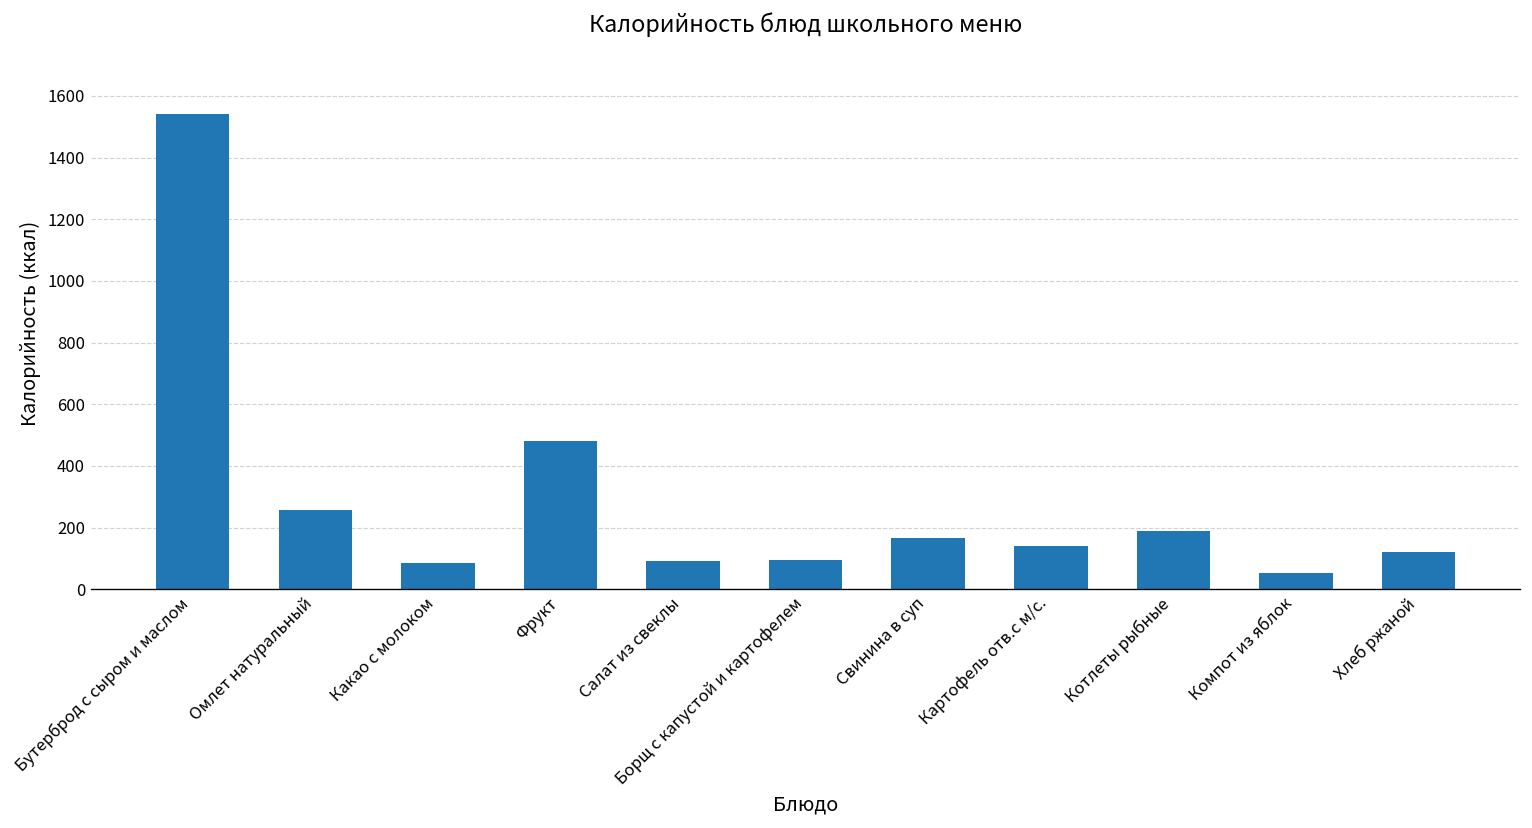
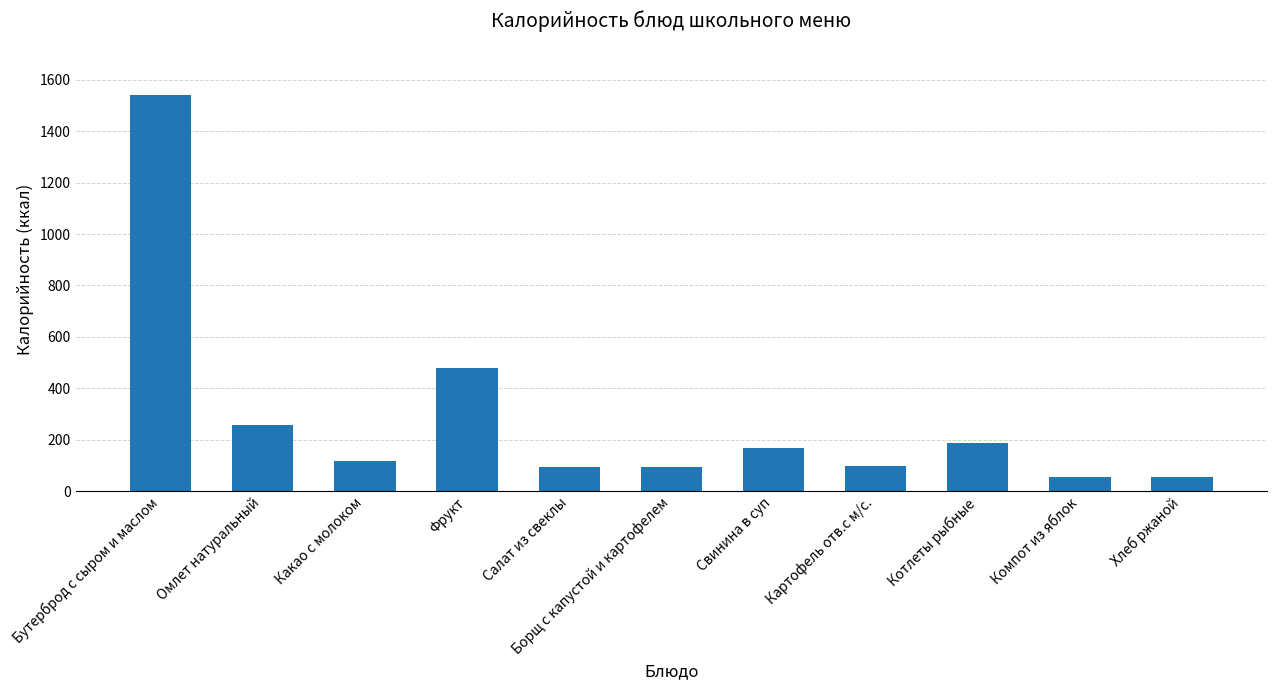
Какао с молоком: 90 -> 120
Картофель отв.с м/с.: 140 -> 100
Хлеб ржаной: 120 -> 50
